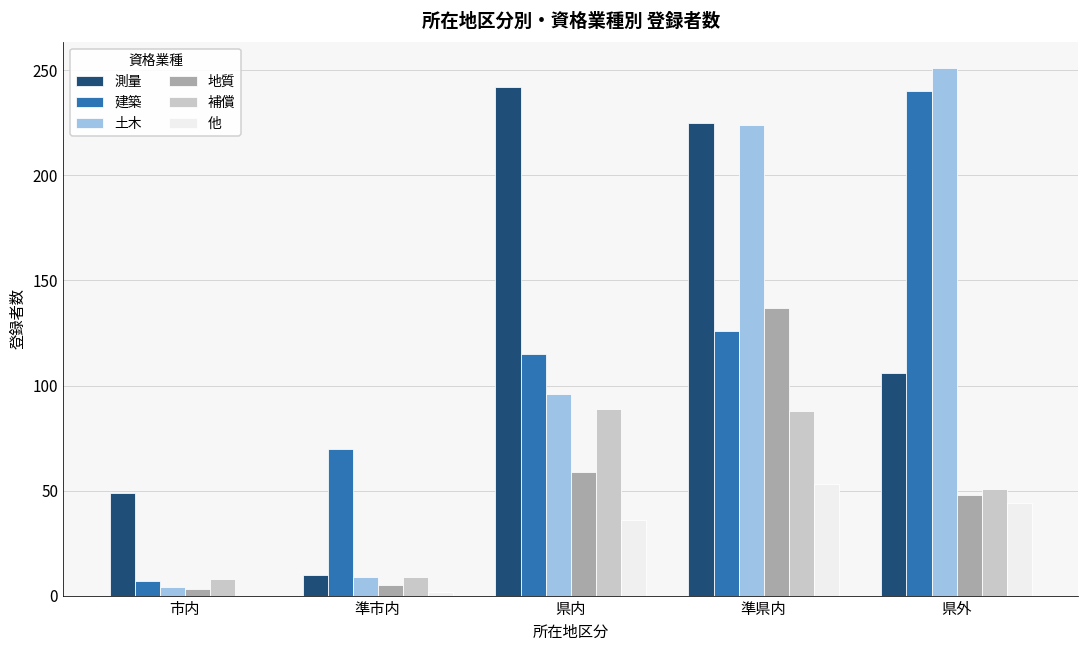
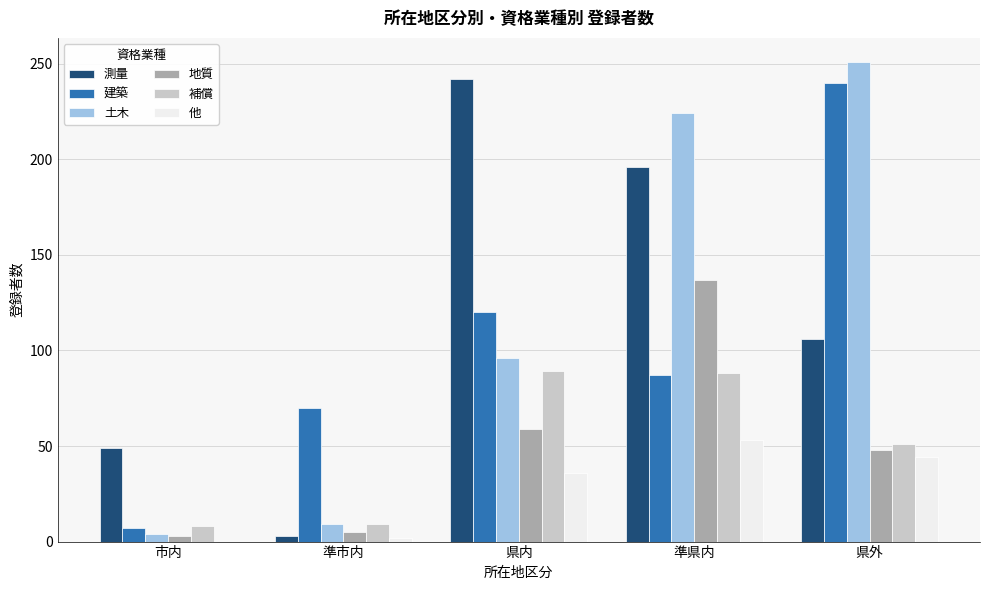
測量, 準市内: 10 -> 3
建築, 県内: 115 -> 120
測量, 準県内: 225 -> 196
建築, 準県内: 126 -> 87
